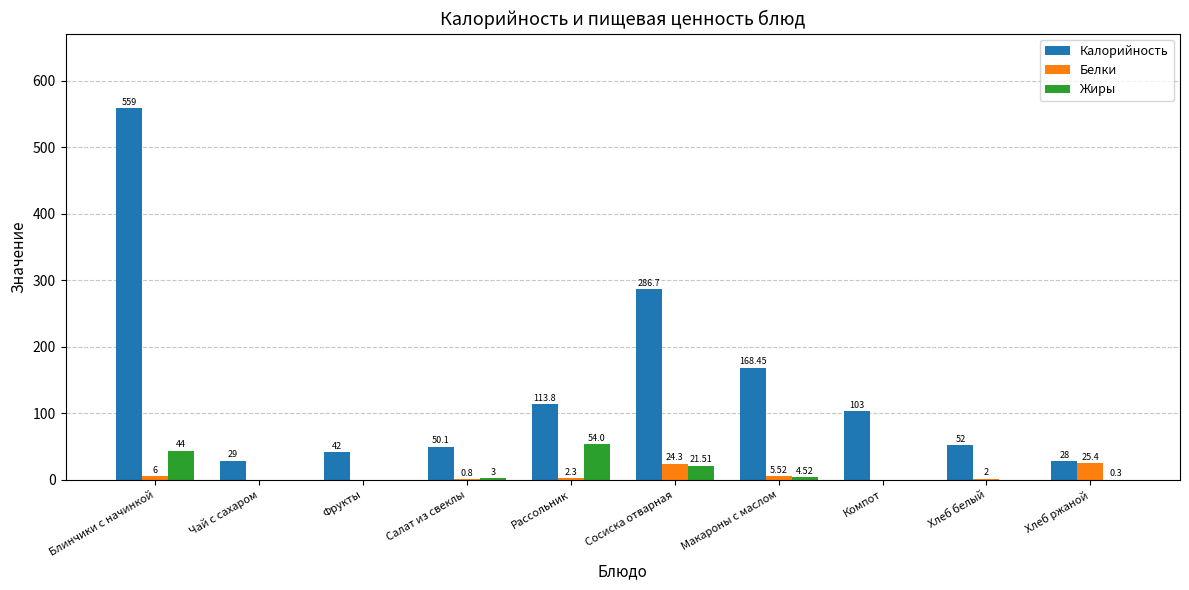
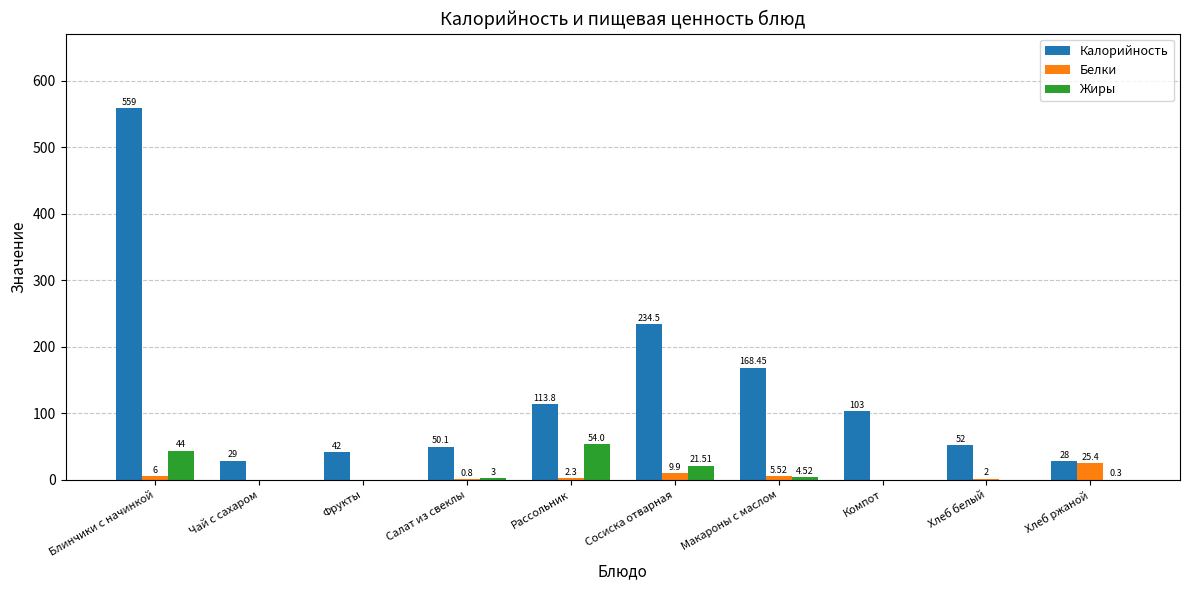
Калорийность, Сосиска отварная: 286.7 -> 234.5
Белки, Сосиска отварная: 24.3 -> 9.9
